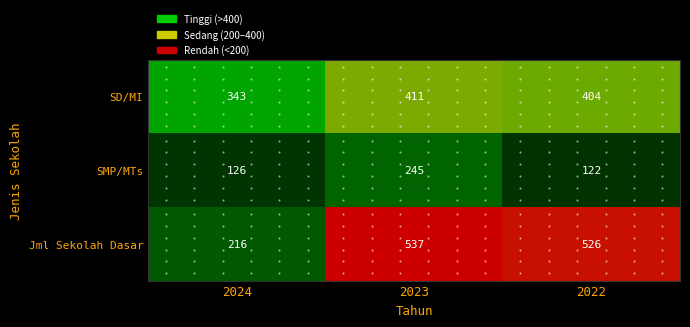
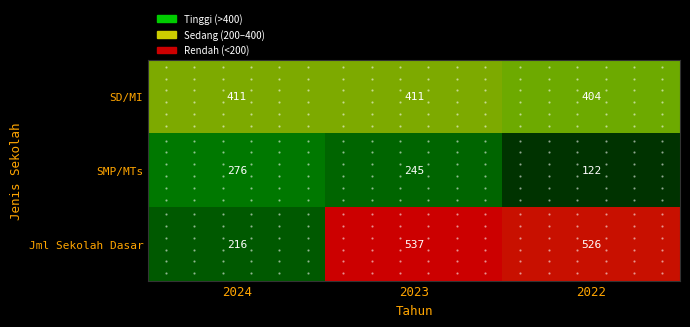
SD/MI, 2024: 343 -> 411
SMP/MTs, 2024: 126 -> 276
